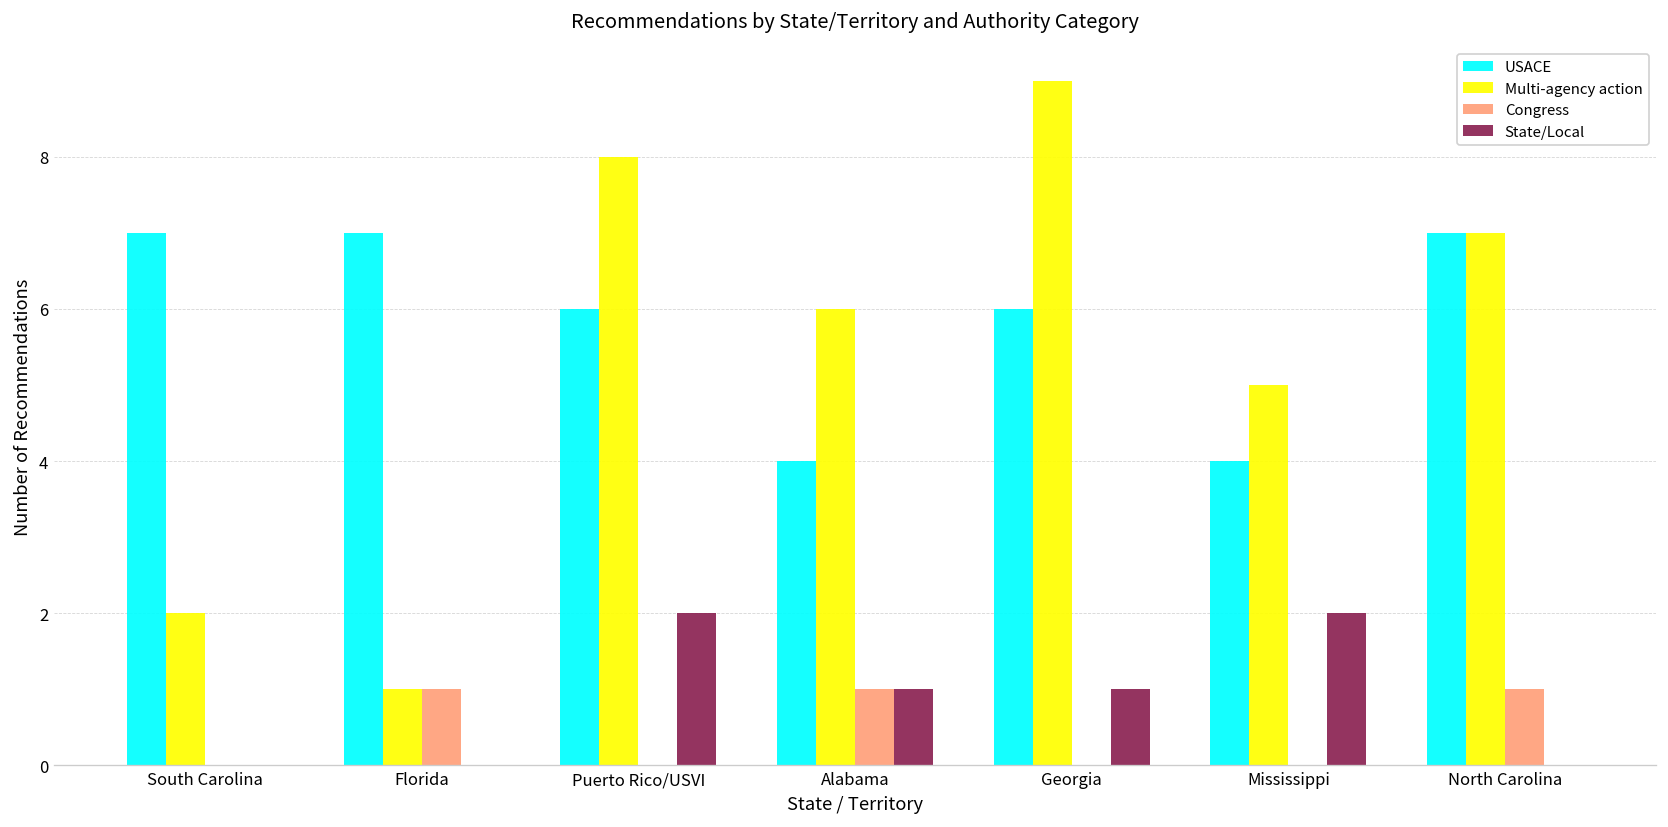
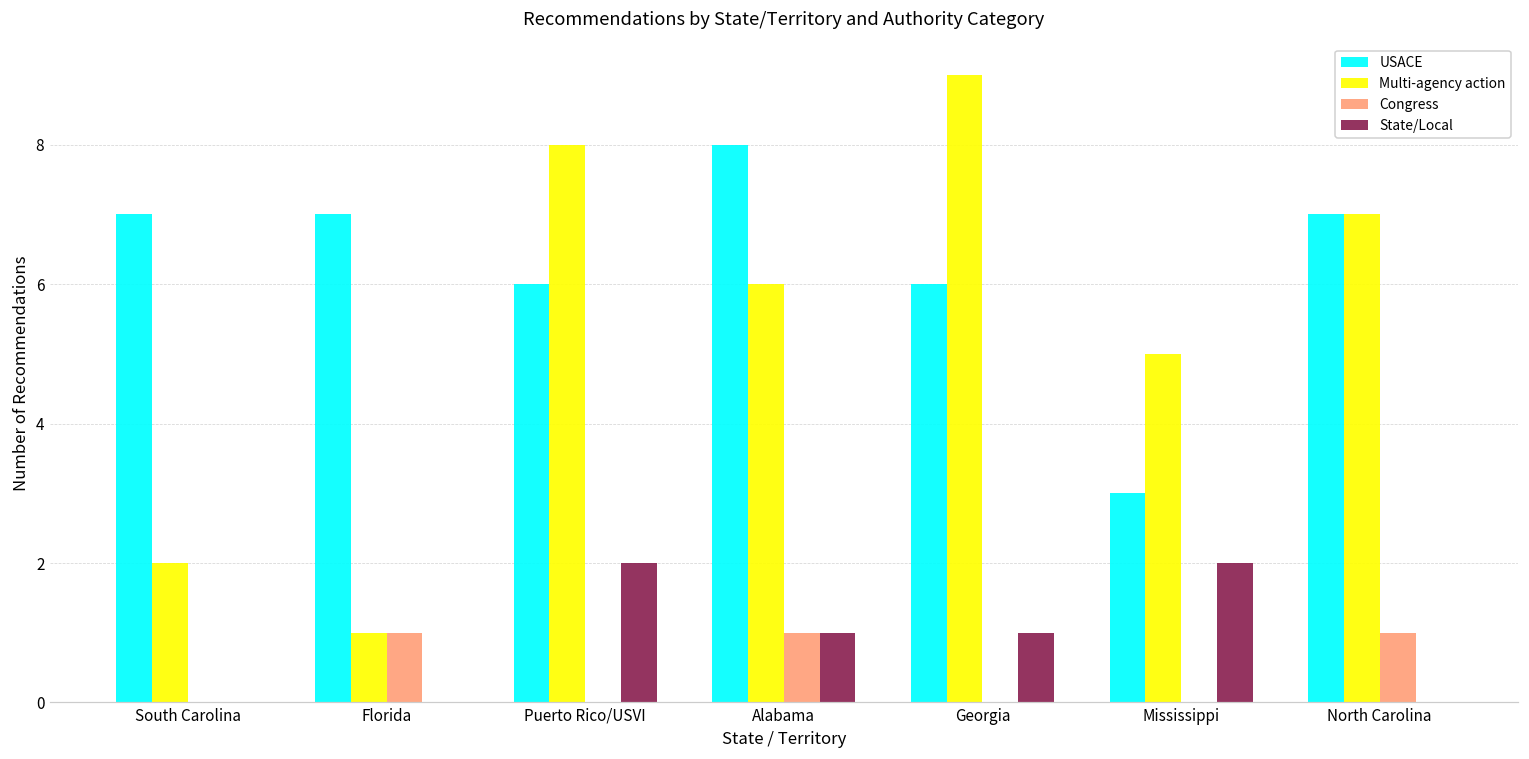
USACE, Alabama: 4 -> 8
USACE, Mississippi: 4 -> 3
